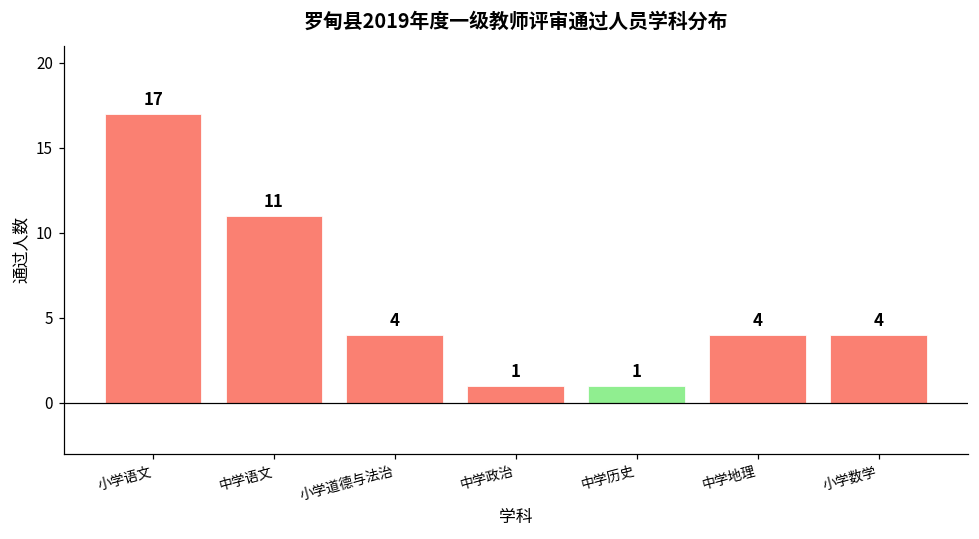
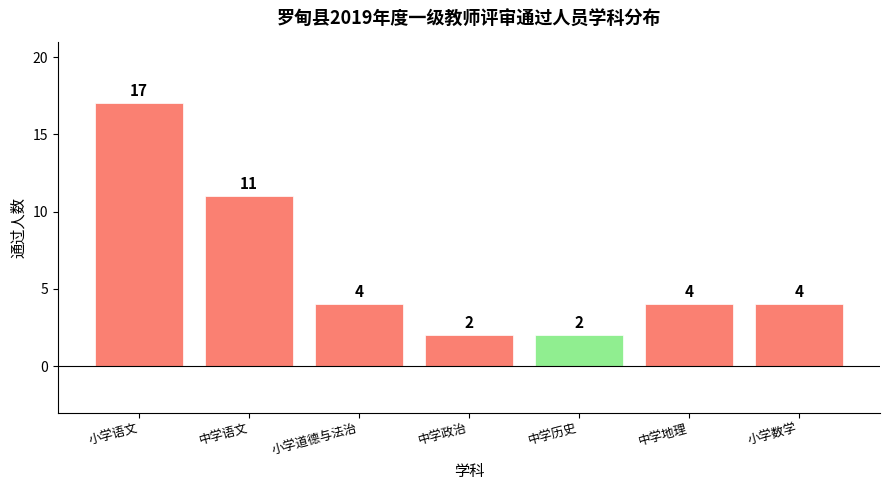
中学政治: 1 -> 2
中学历史: 1 -> 2
